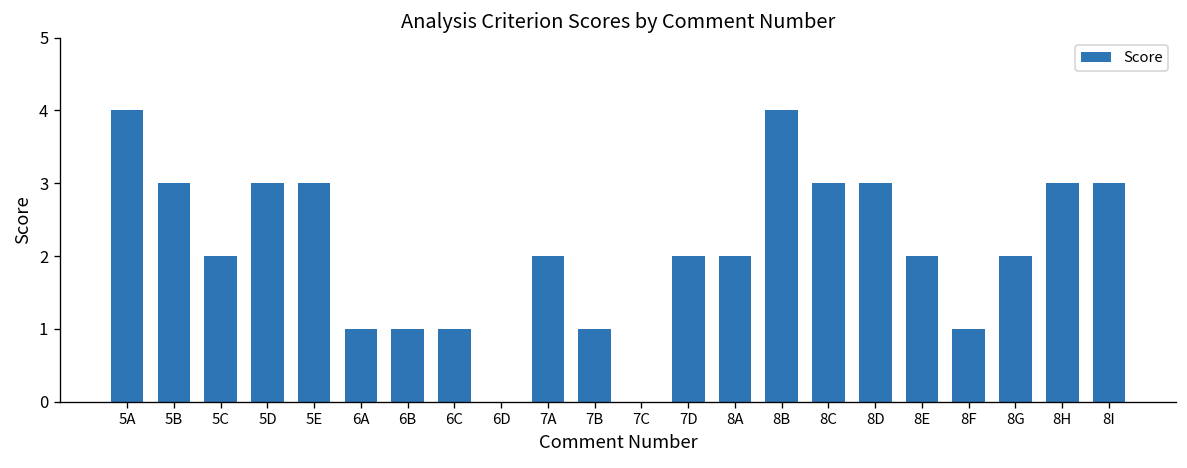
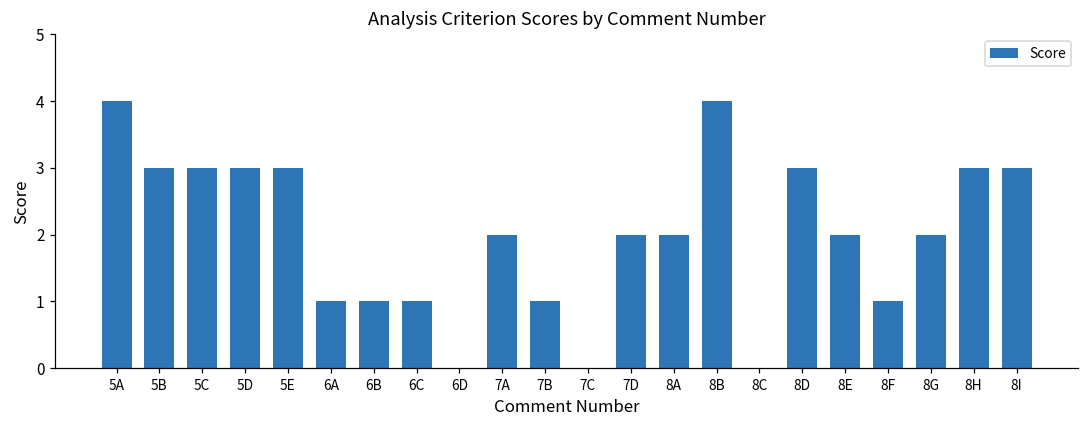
5C: 2 -> 3
8C: 3 -> 0
